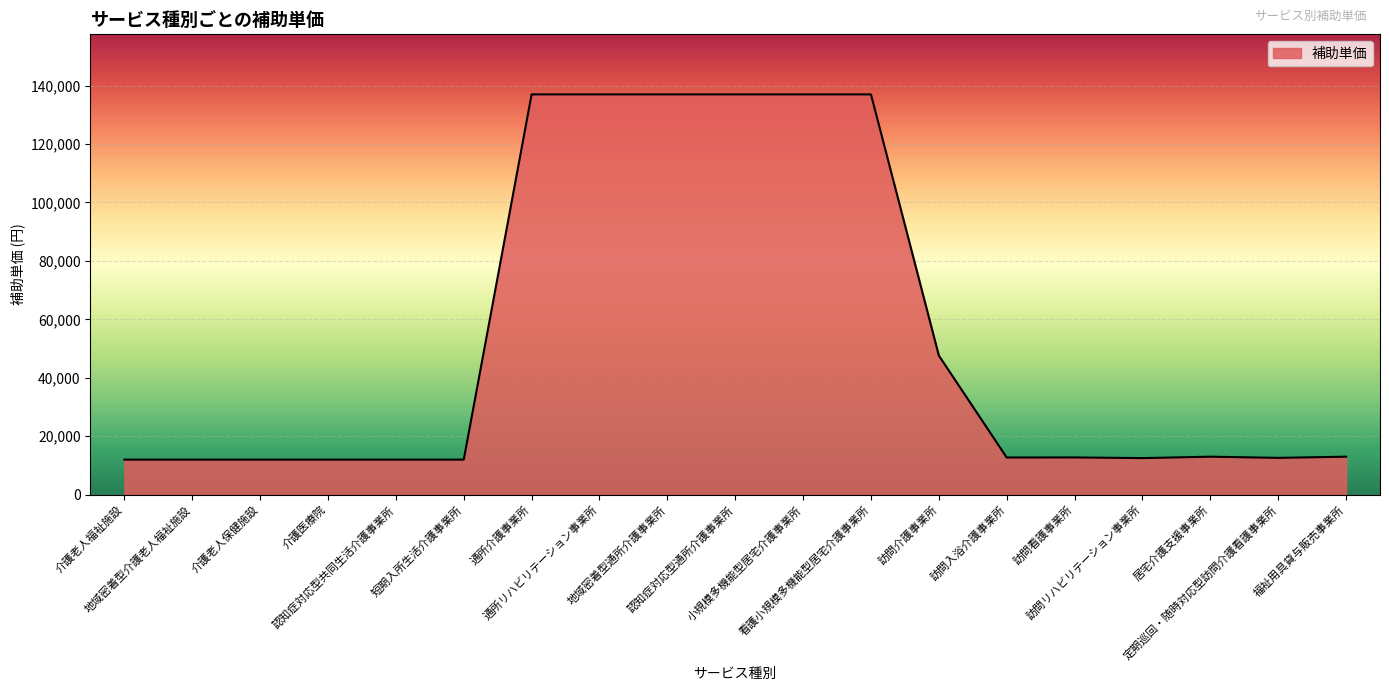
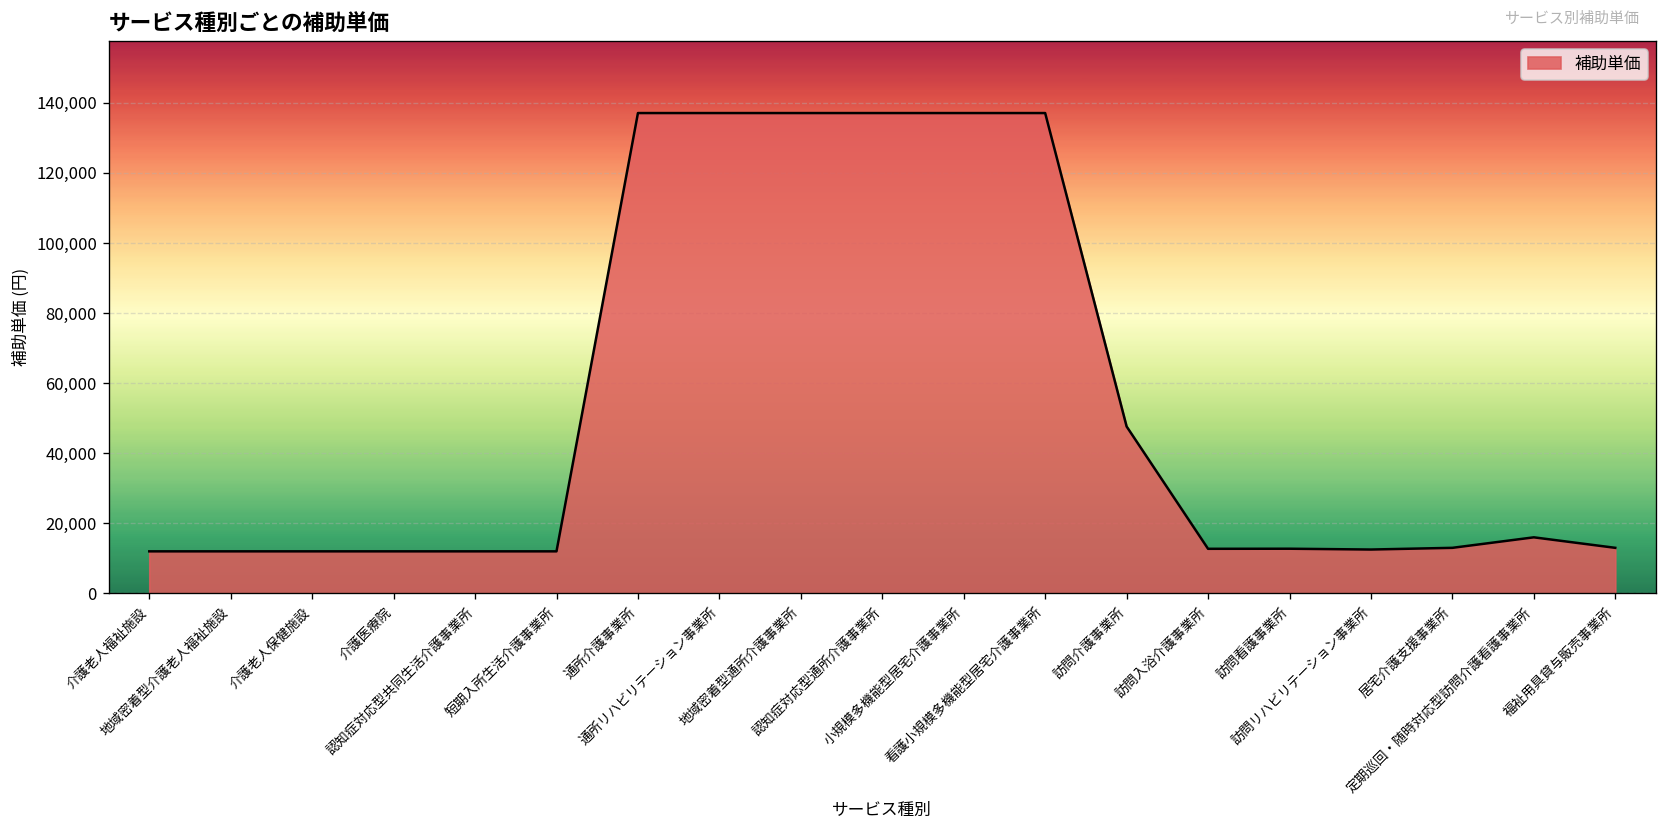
定期巡回・随時対応型訪問介護看護事業所: 13,000 -> 16,000
